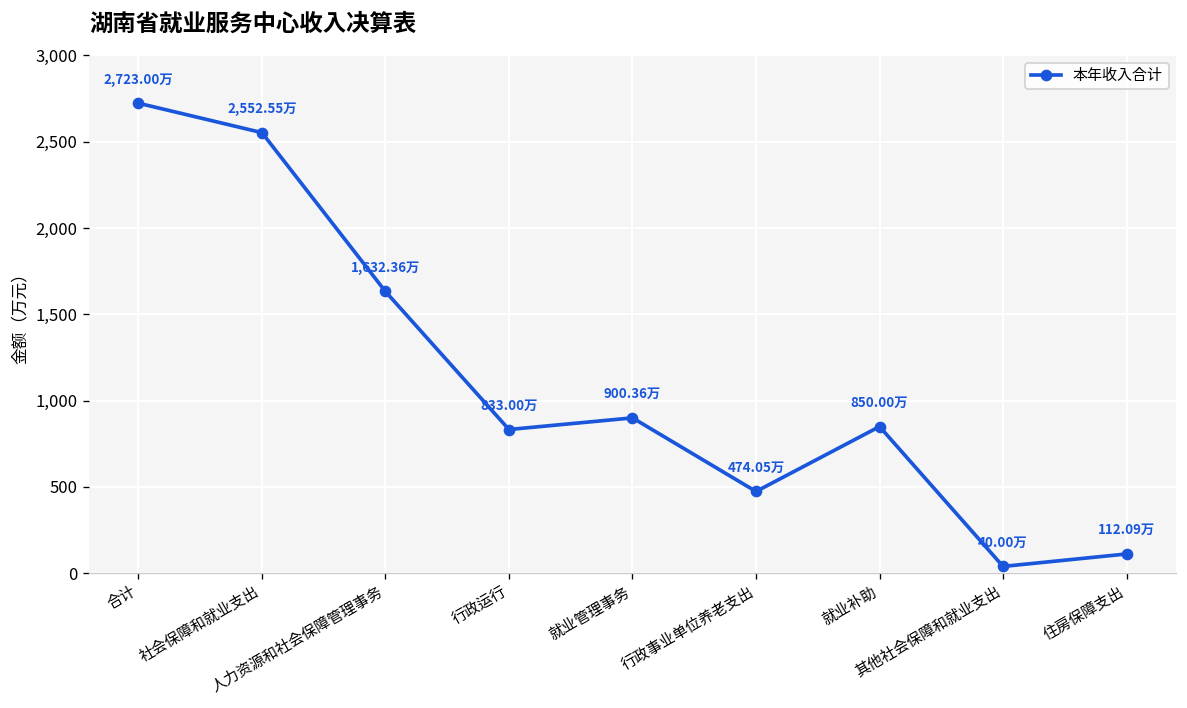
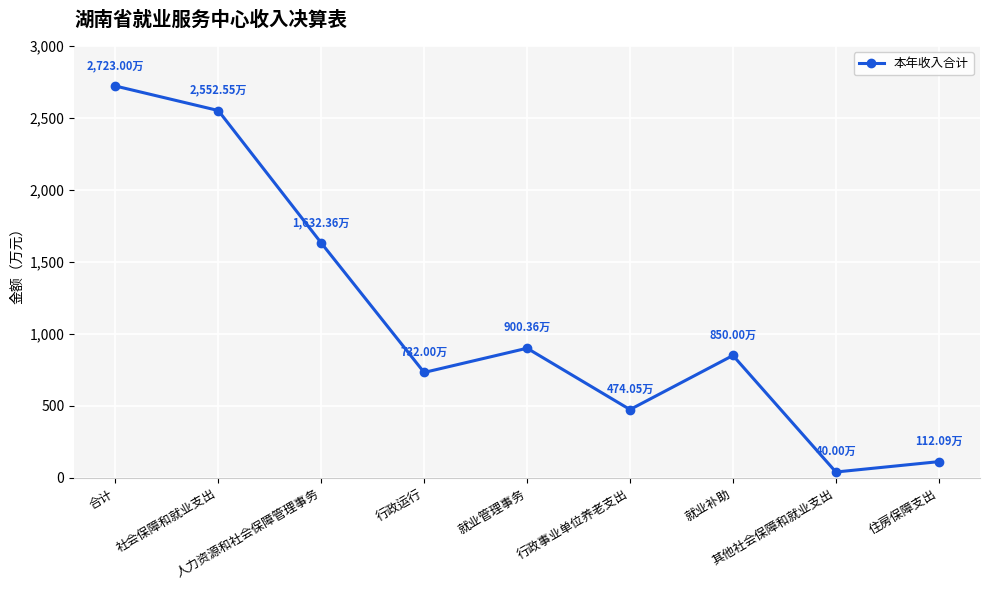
行政运行: 833.00万 -> 732.00万
